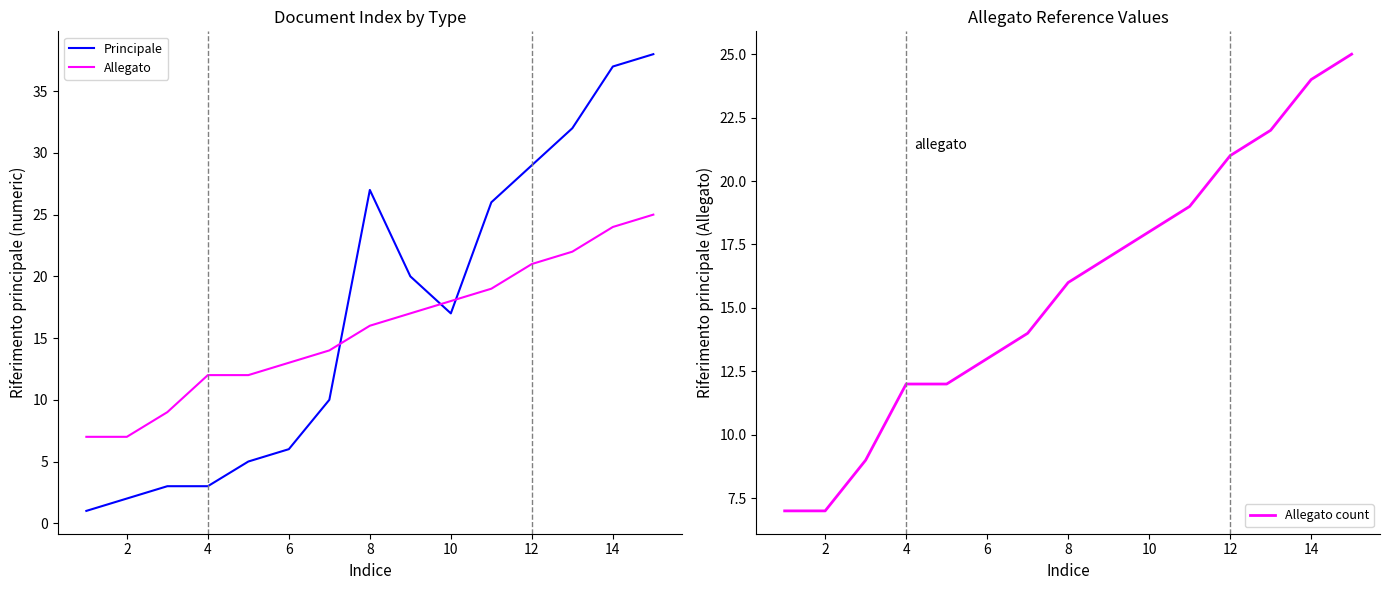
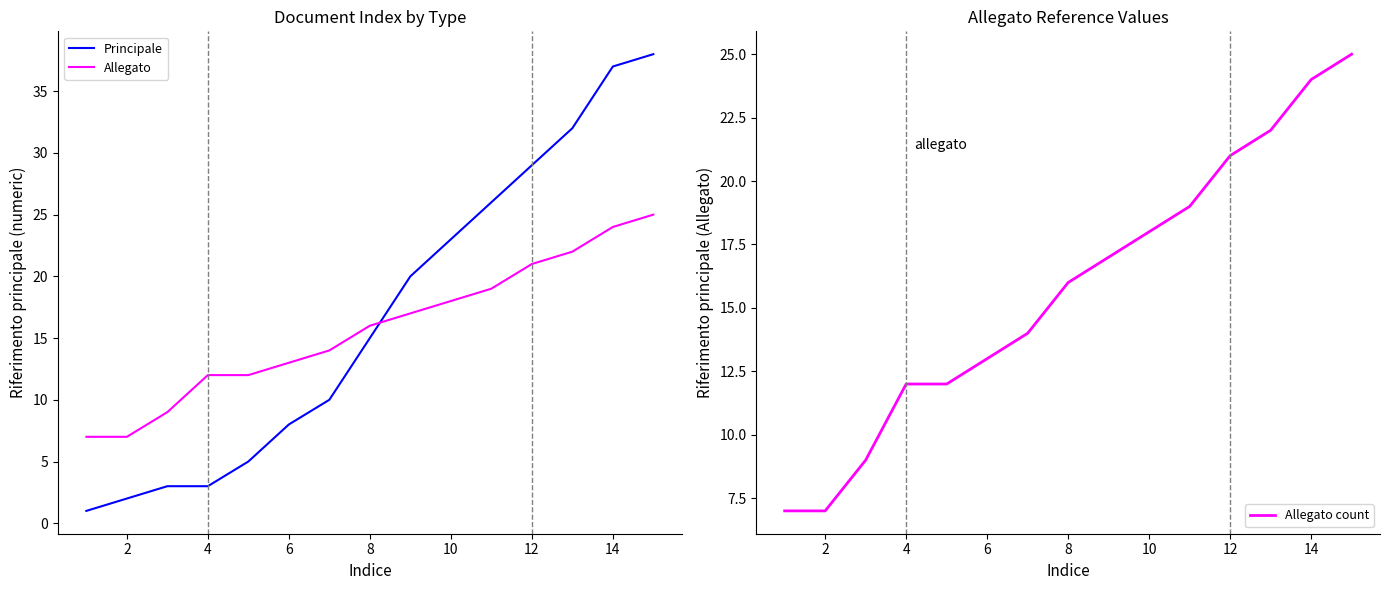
Document Index by Type, Principale, 6: 6 -> 8
Document Index by Type, Principale, 8: 27 -> 15
Document Index by Type, Principale, 10: 17 -> 23
